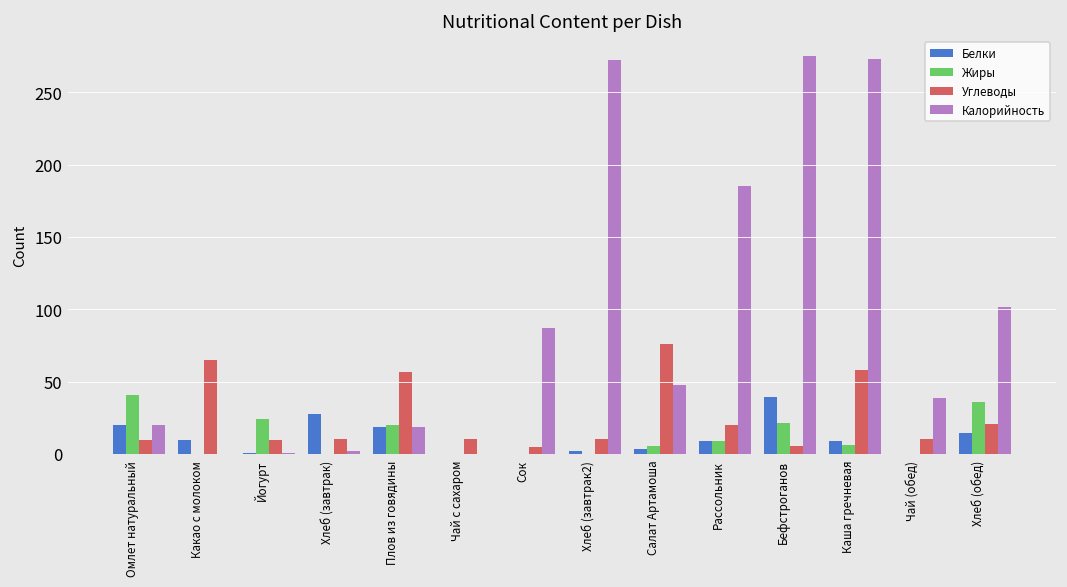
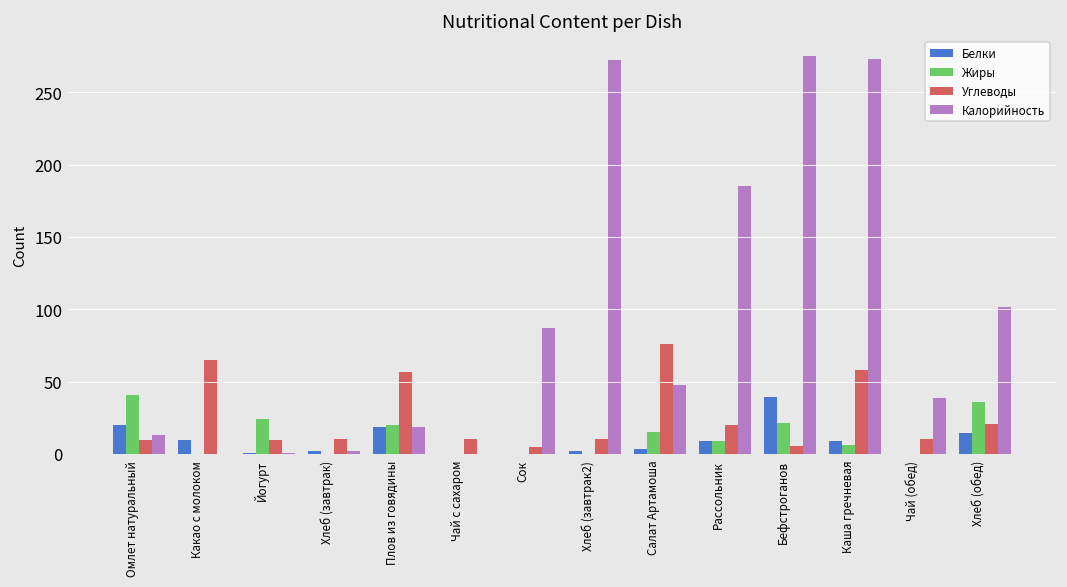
Калорийность, Омлет натуральный: 20 -> 13
Белки, Хлеб (завтрак): 28 -> 2
Жиры, Салат Артамоша: 6 -> 15
